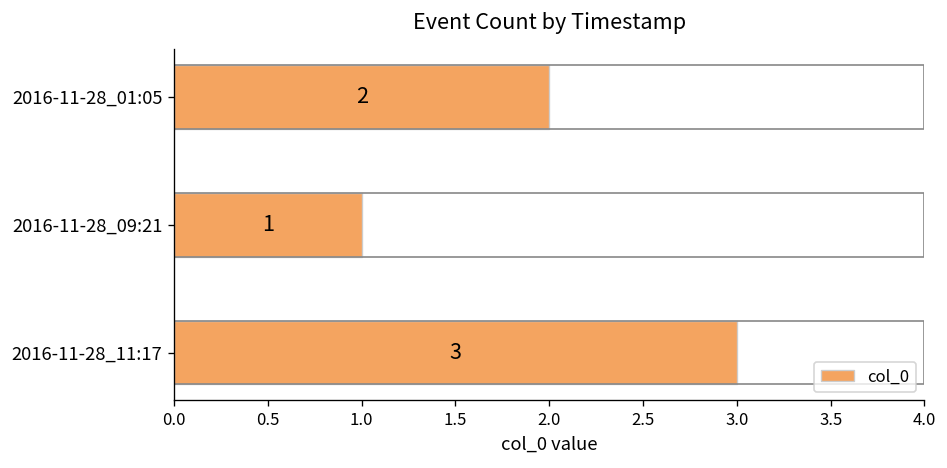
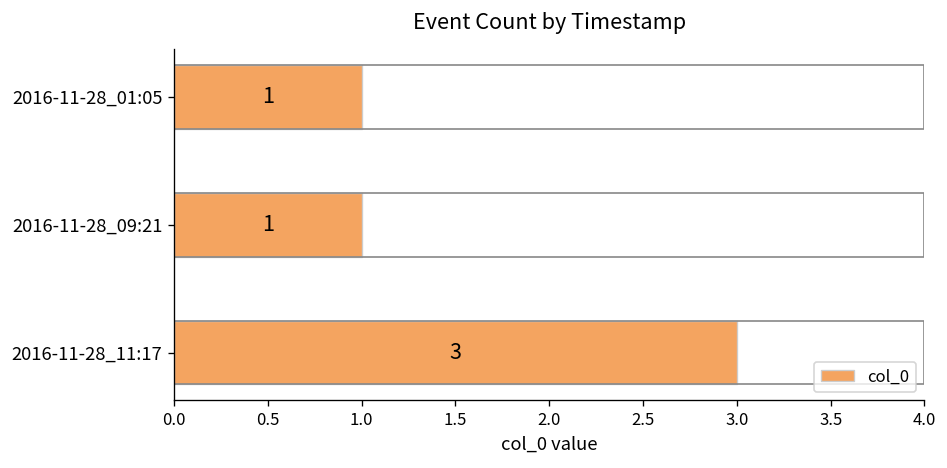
2016-11-28_01:05: 2 -> 1
